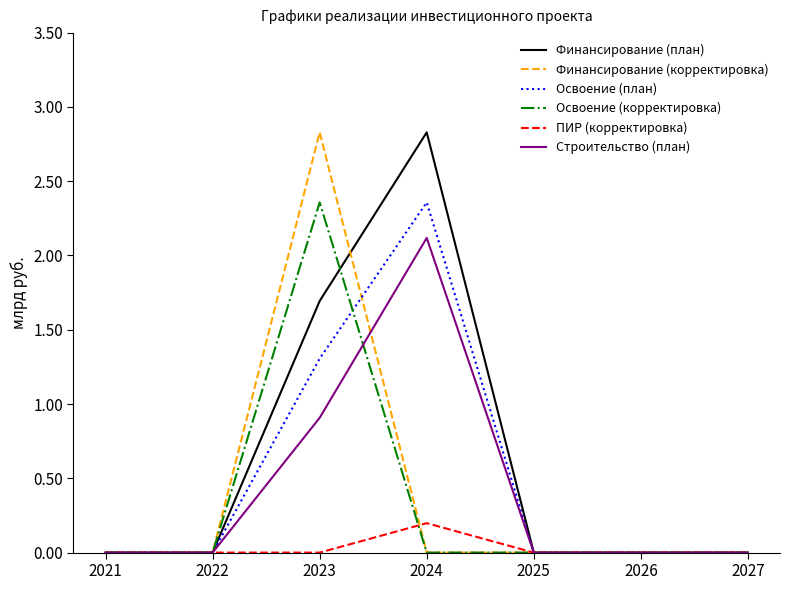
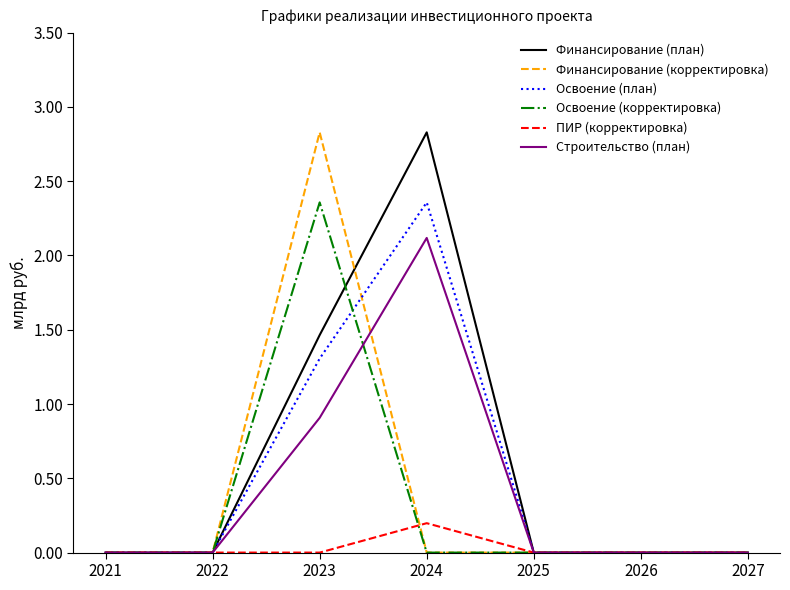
Финансирование (план), 2023: 1.69 -> 1.46
